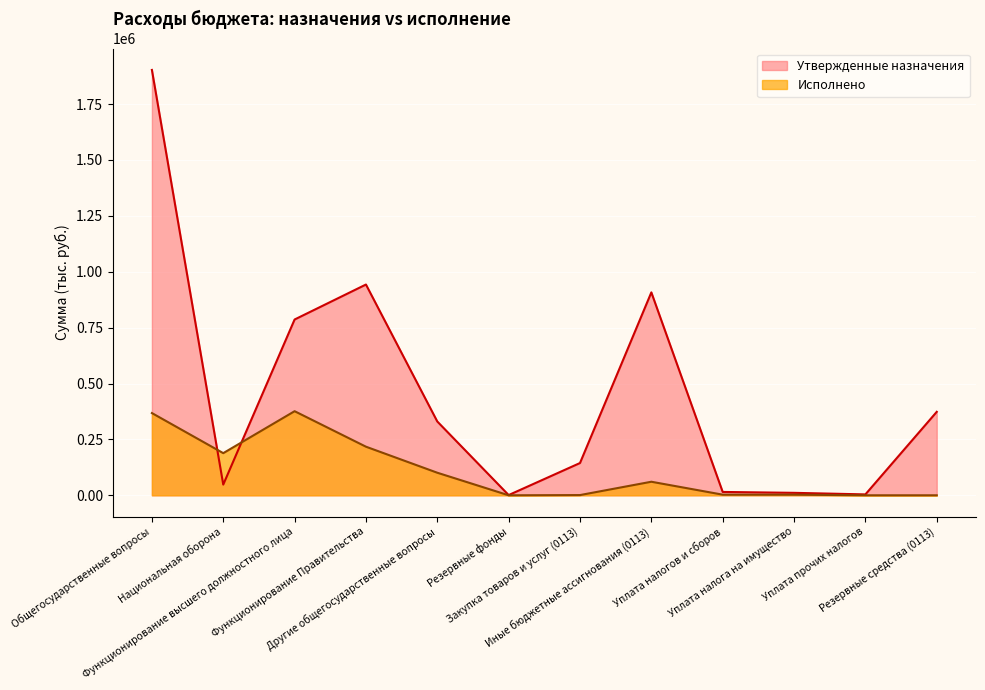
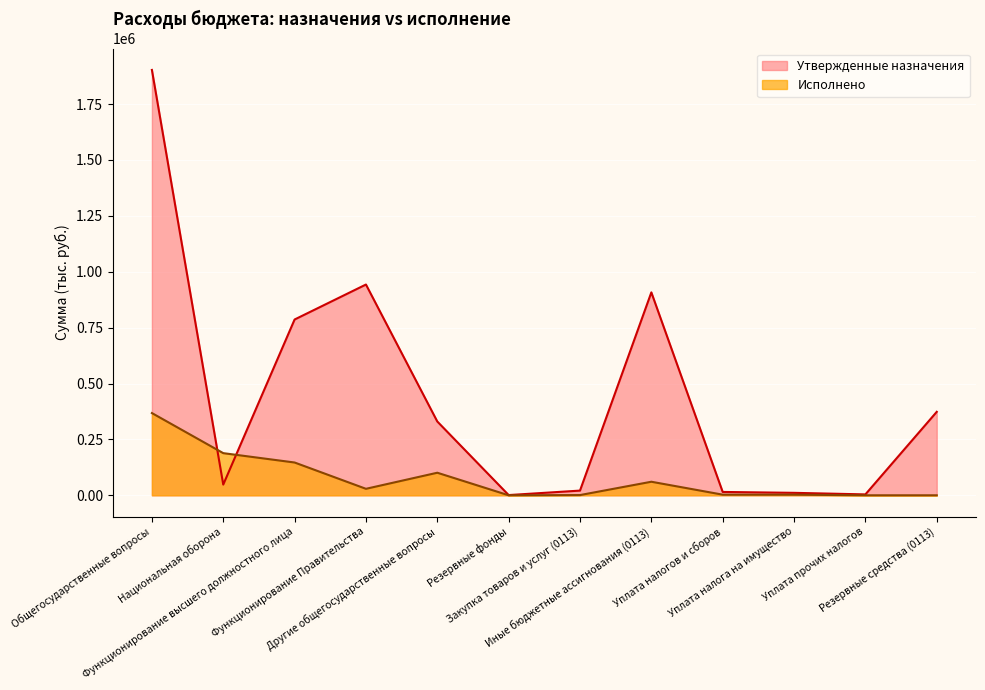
Исполнено, Функционирование высшего должностного лица: 380000 -> 150000
Исполнено, Функционирование Правительства: 220000 -> 30000
Утвержденные назначения, Закупка товаров и услуг (0113): 140000 -> 20000
